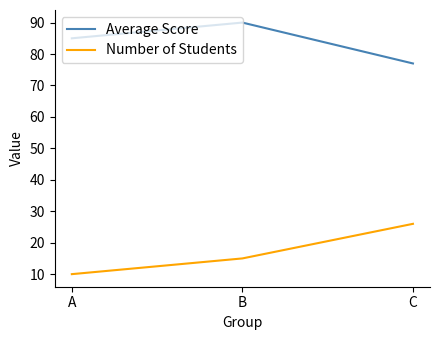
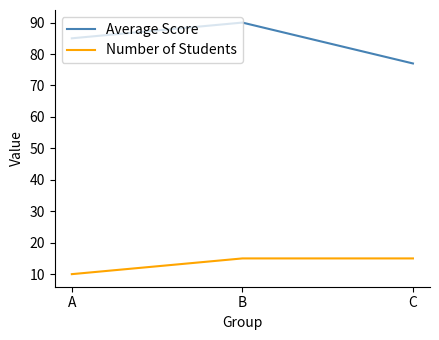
Number of Students, C: 26 -> 15
